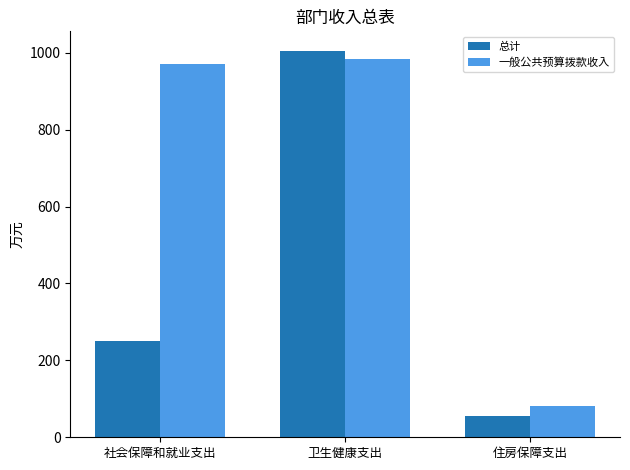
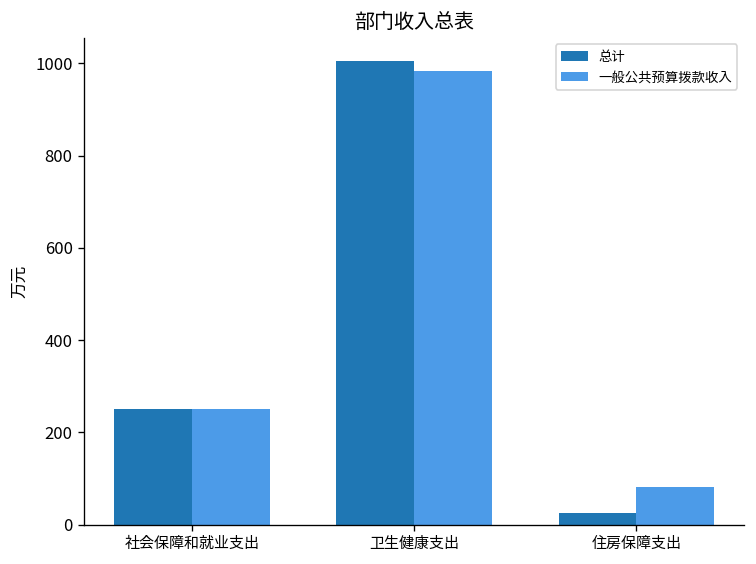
一般公共预算拨款收入, 社会保障和就业支出: 970 -> 250
总计, 住房保障支出: 60 -> 30
